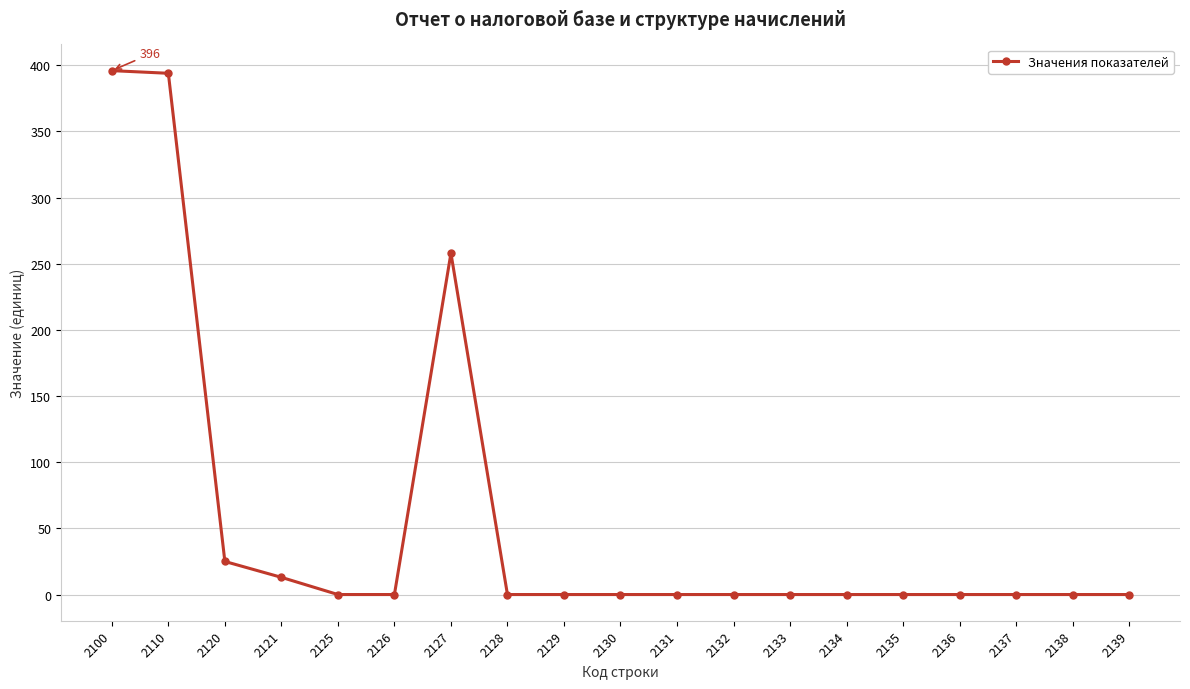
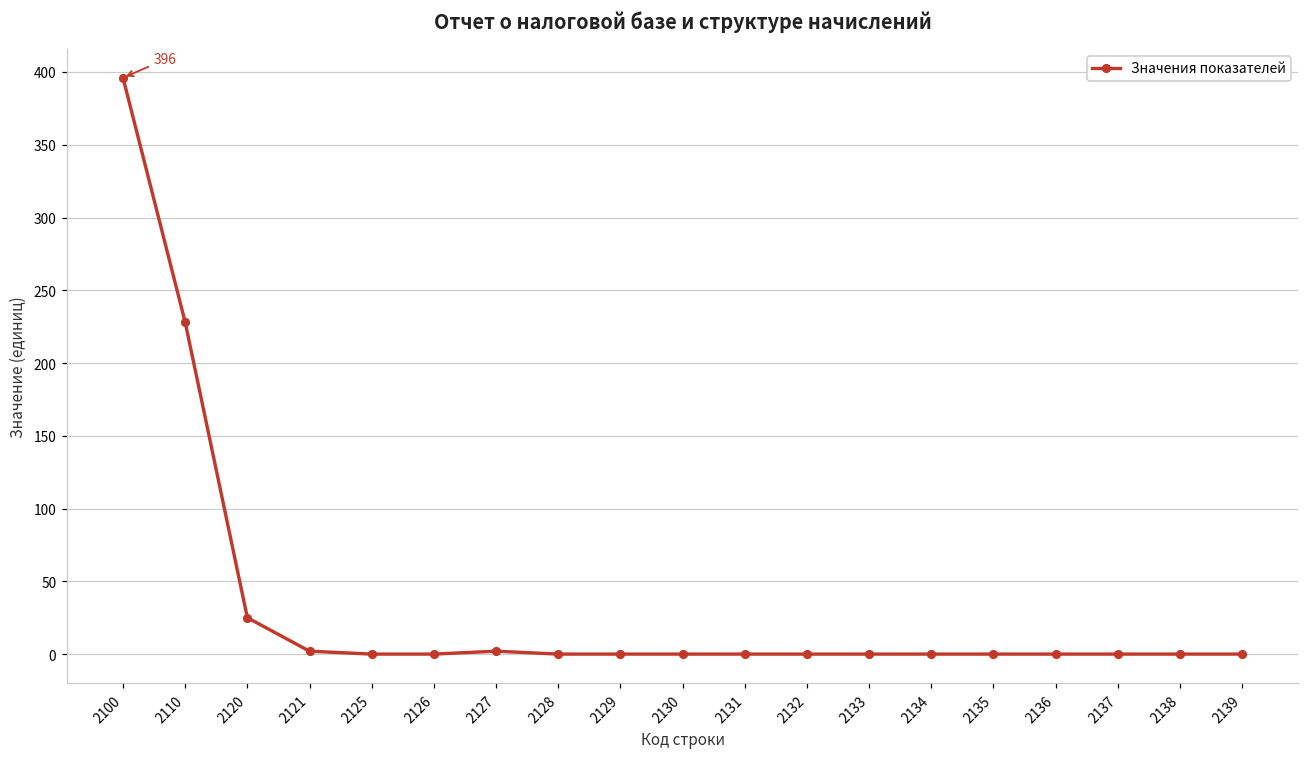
2110: 394 -> 228
2121: 13 -> 2
2127: 258 -> 2
